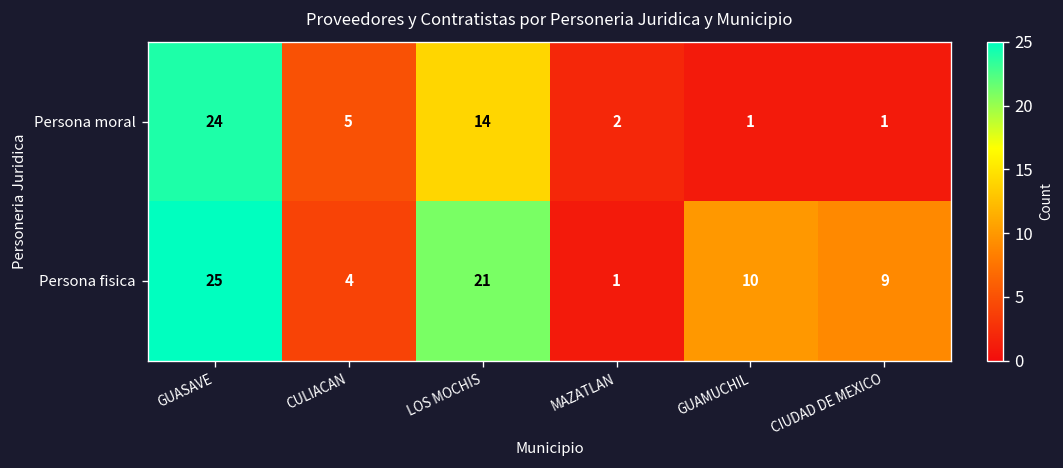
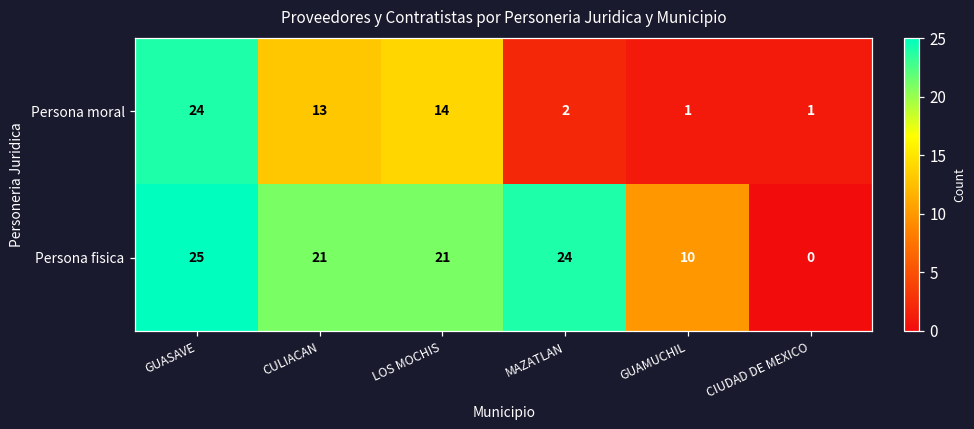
Persona moral, CULIACAN: 5 -> 13
Persona fisica, CULIACAN: 4 -> 21
Persona fisica, MAZATLAN: 1 -> 24
Persona fisica, CIUDAD DE MEXICO: 9 -> 0
